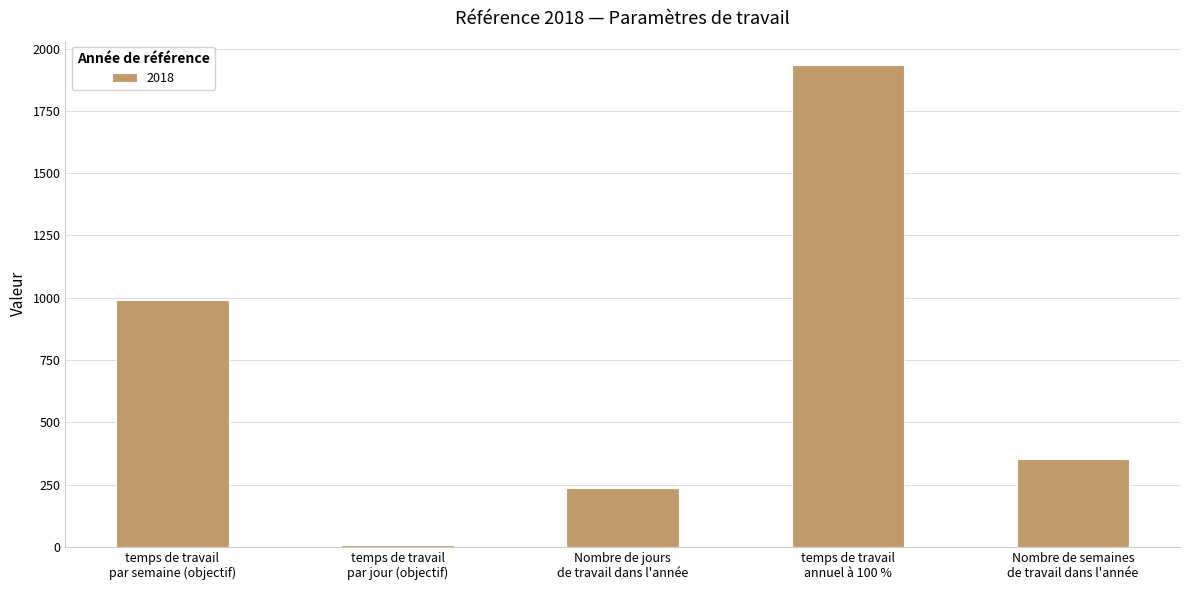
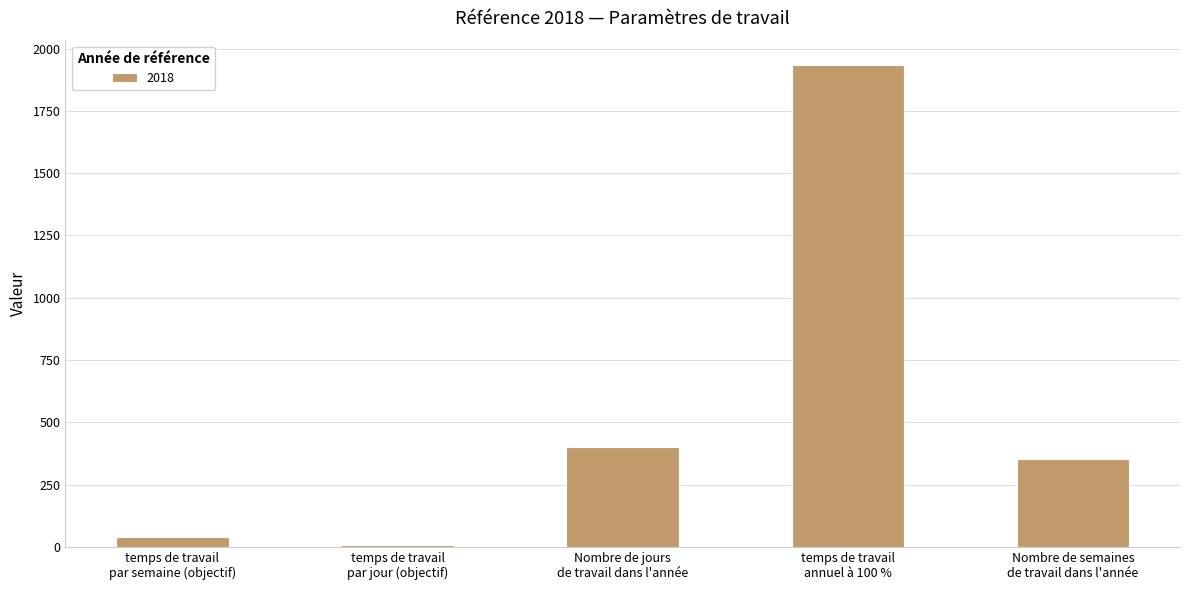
temps de travail par semaine (objectif): 990 -> 40
Nombre de jours de travail dans l'année: 240 -> 400
